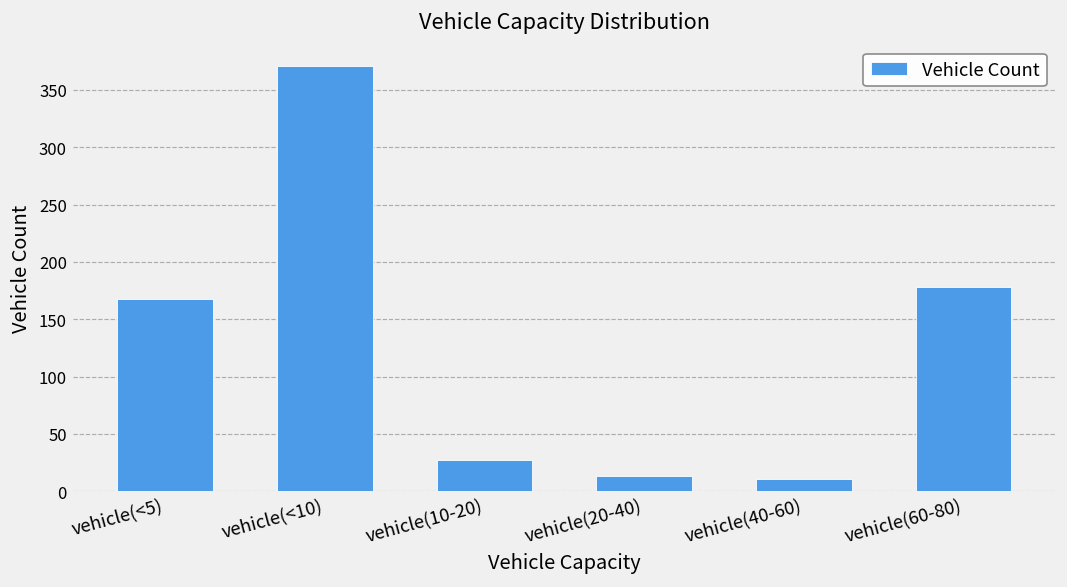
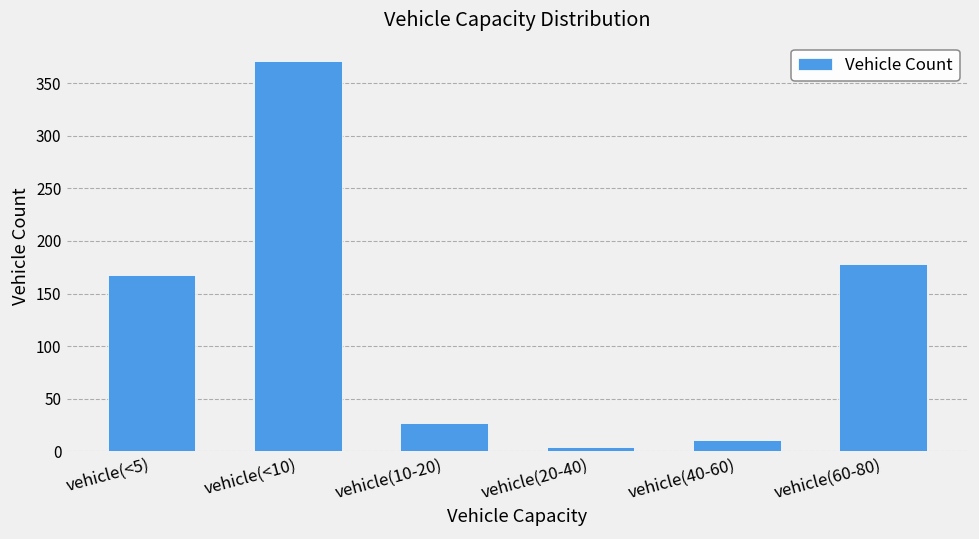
vehicle(20-40): 10 -> 0
